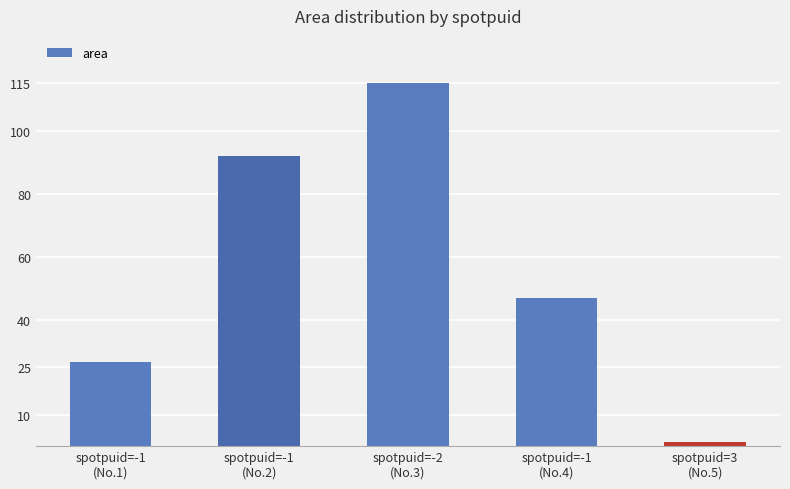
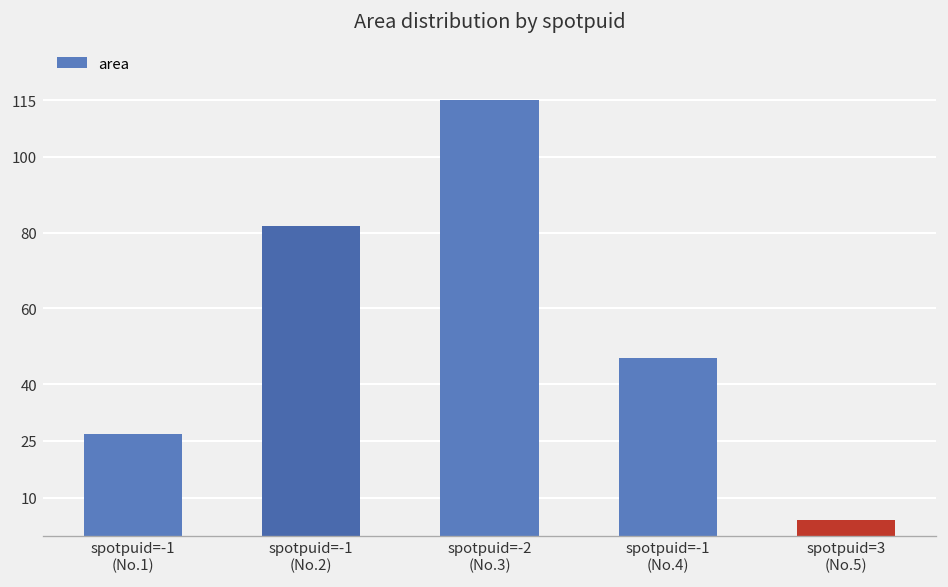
spotpuid=-1 (No.2): 92 -> 82
spotpuid=3 (No.5): 1 -> 4
